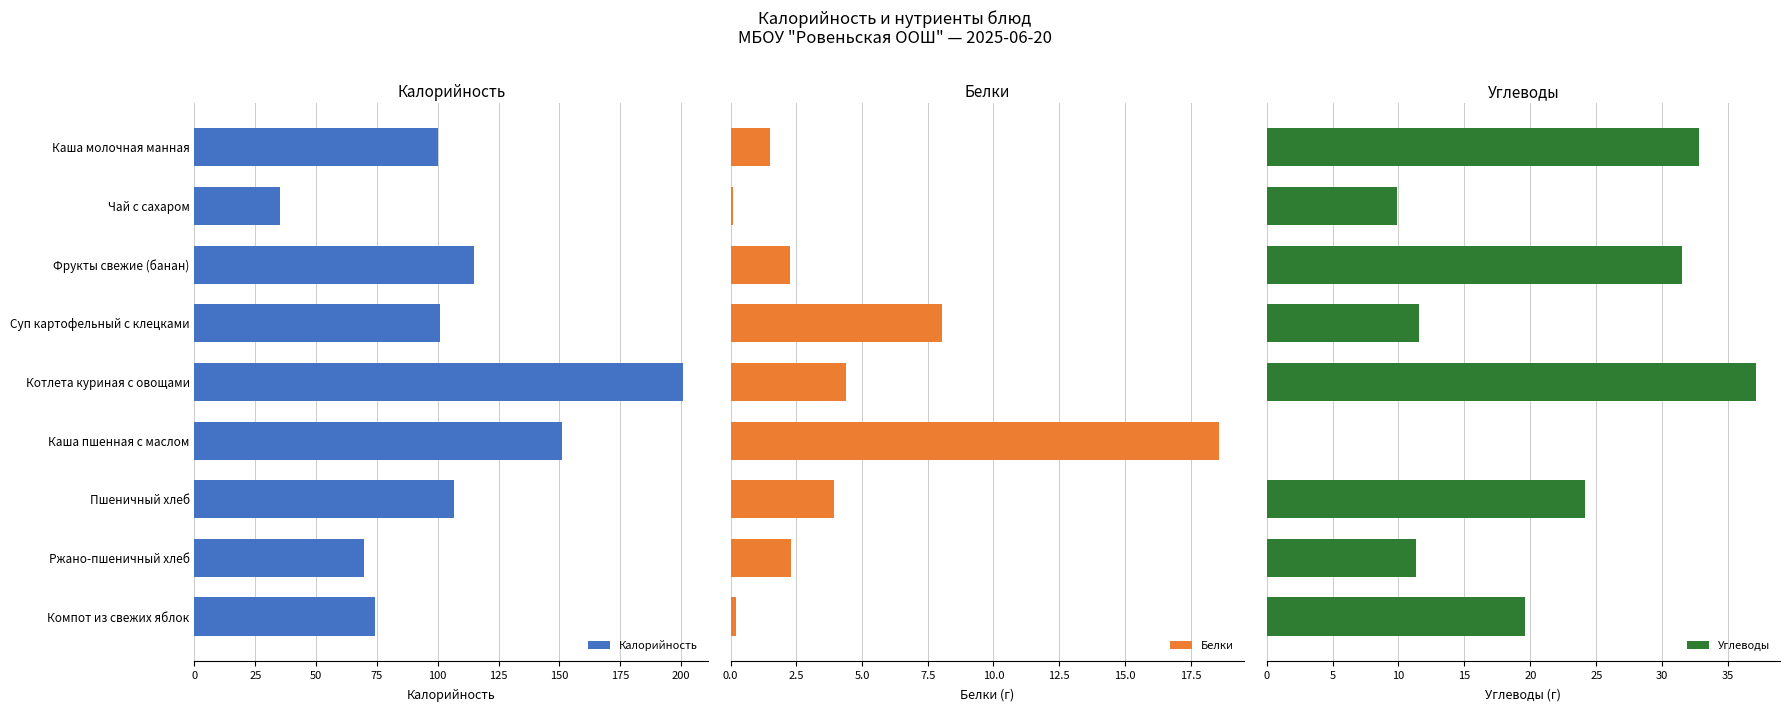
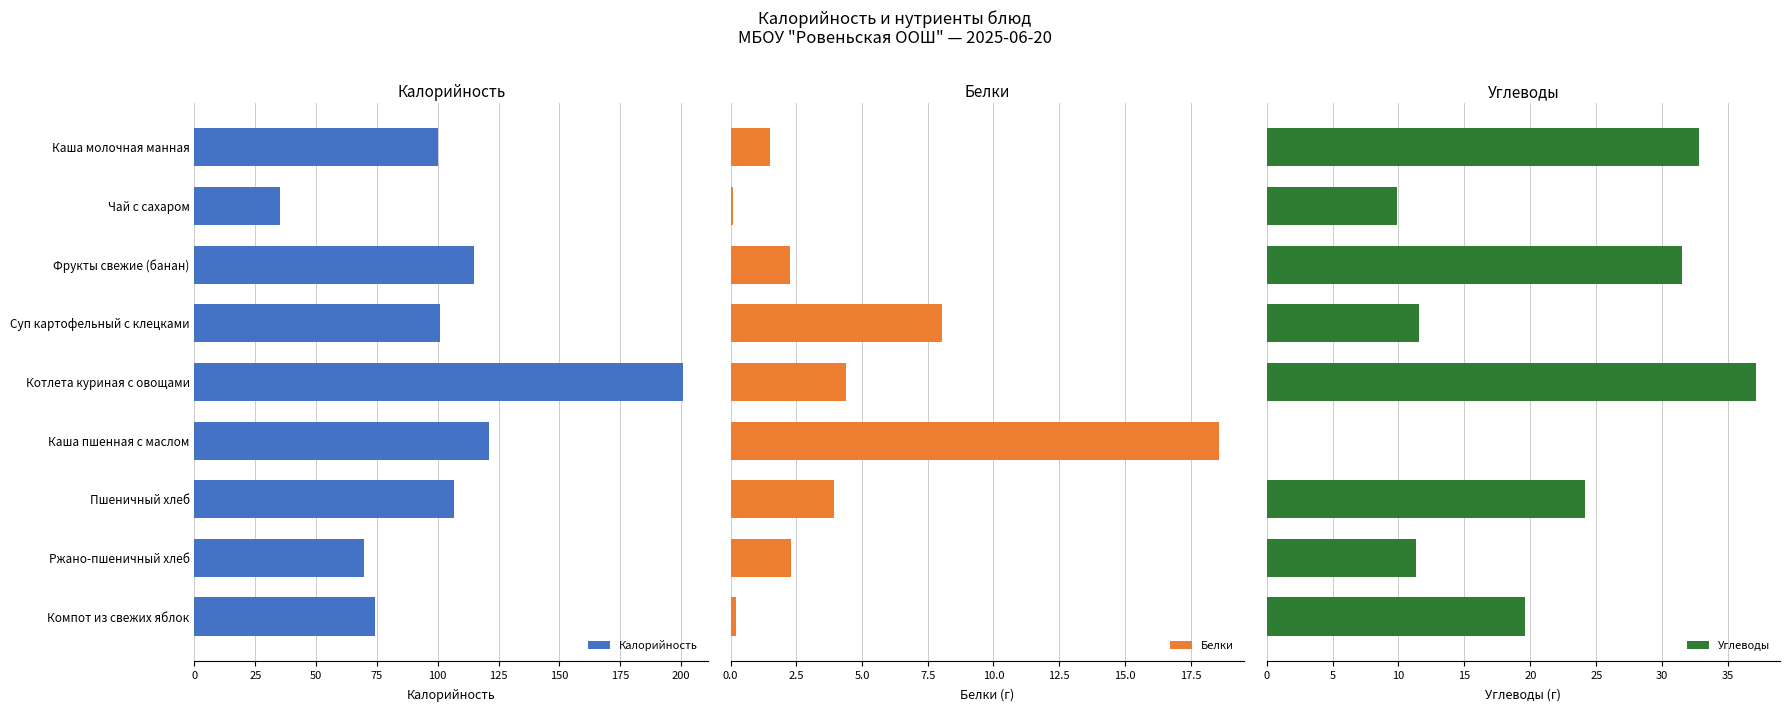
Калорийность, Каша пшенная с маслом: 151 -> 121
